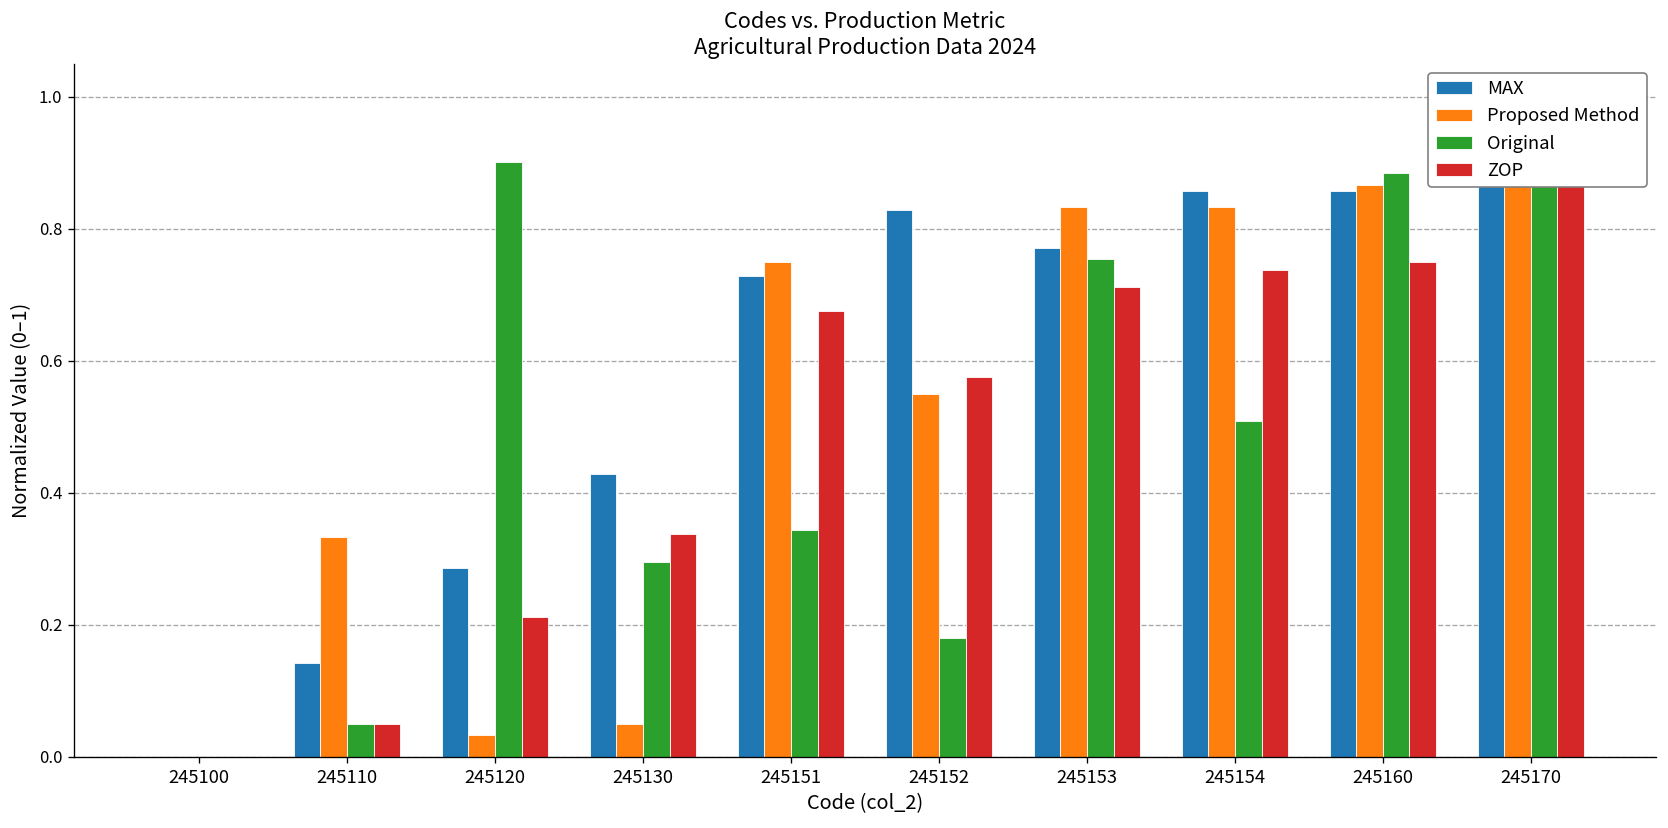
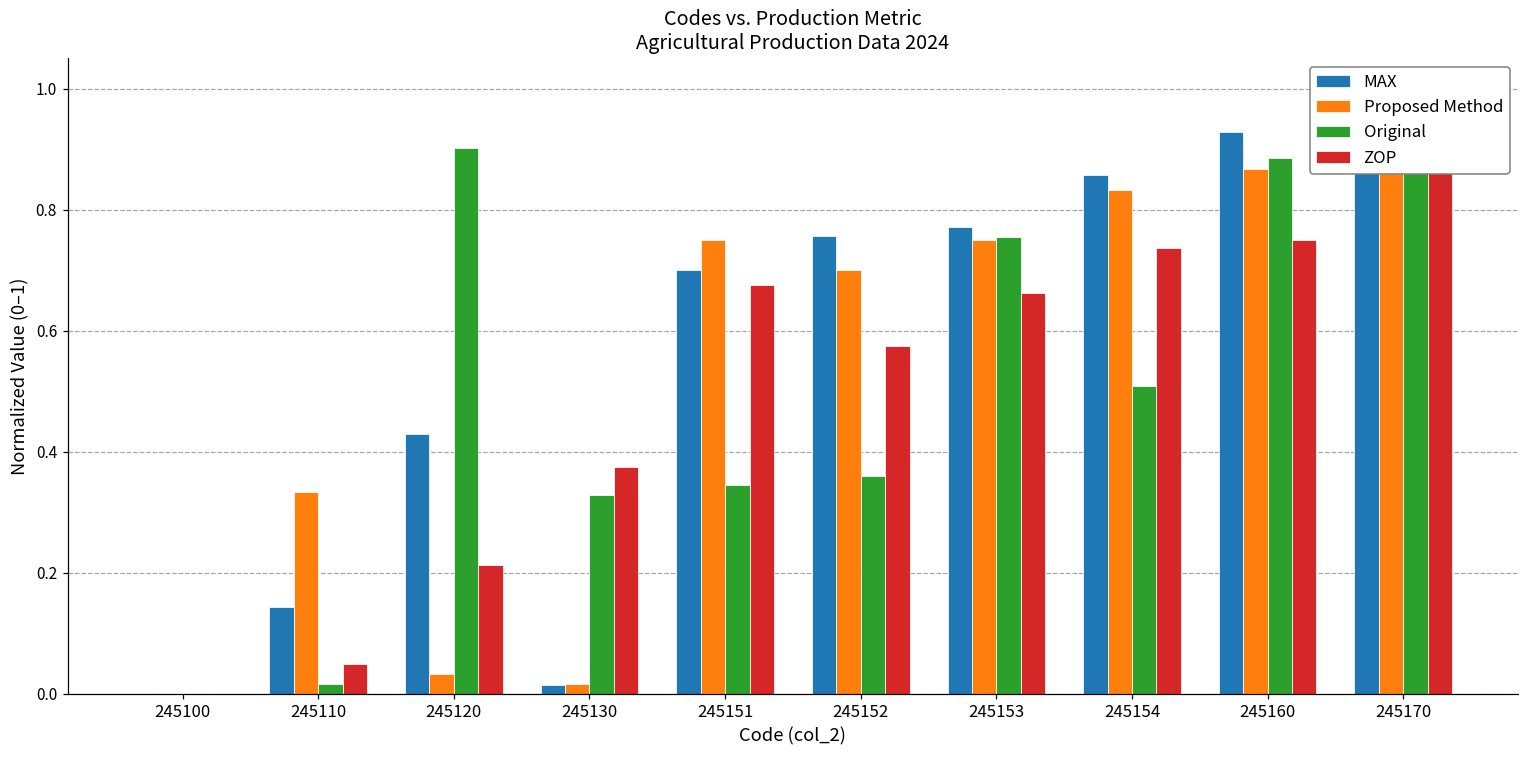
Original, 245110: 0.05 -> 0.02
MAX, 245120: 0.29 -> 0.43
MAX, 245130: 0.43 -> 0.01
Proposed Method, 245130: 0.05 -> 0.02
Original, 245130: 0.30 -> 0.33
ZOP, 245130: 0.34 -> 0.38
MAX, 245151: 0.73 -> 0.70
MAX, 245152: 0.83 -> 0.76
Proposed Method, 245152: 0.55 -> 0.70
Original, 245152: 0.18 -> 0.36
Proposed Method, 245153: 0.83 -> 0.75
ZOP, 245153: 0.71 -> 0.66
MAX, 245160: 0.86 -> 0.93
